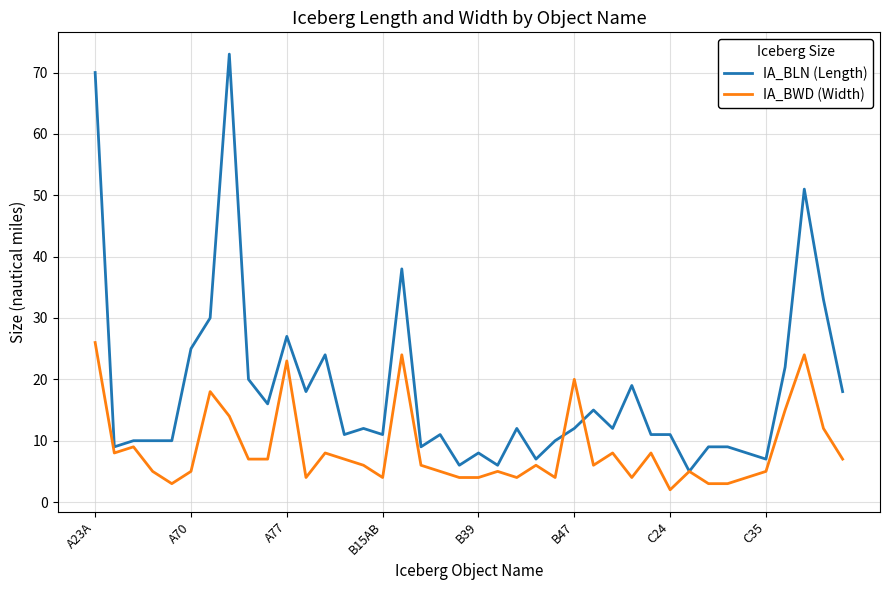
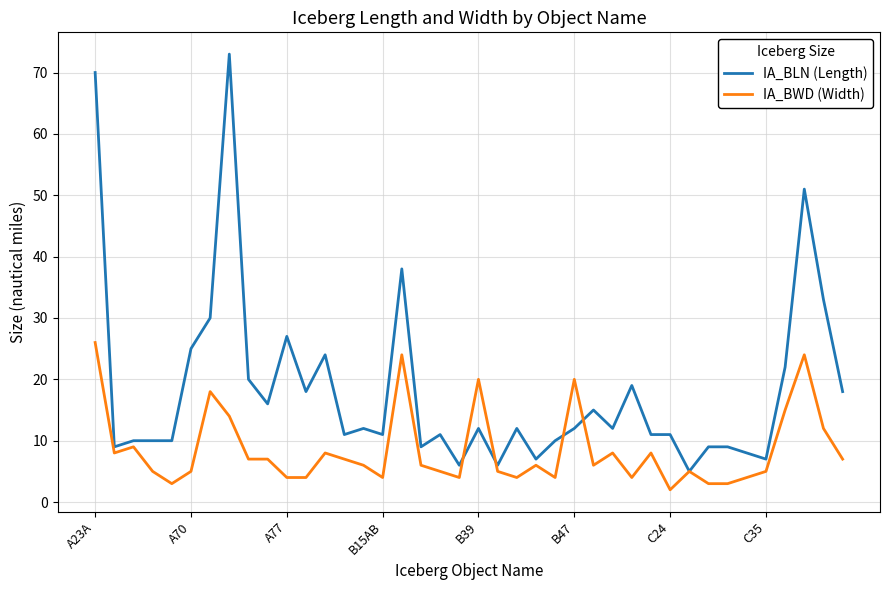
IA_BWD (Width), A77: 23 -> 4
IA_BLN (Length), B39: 8 -> 12
IA_BWD (Width), B39: 4 -> 20
